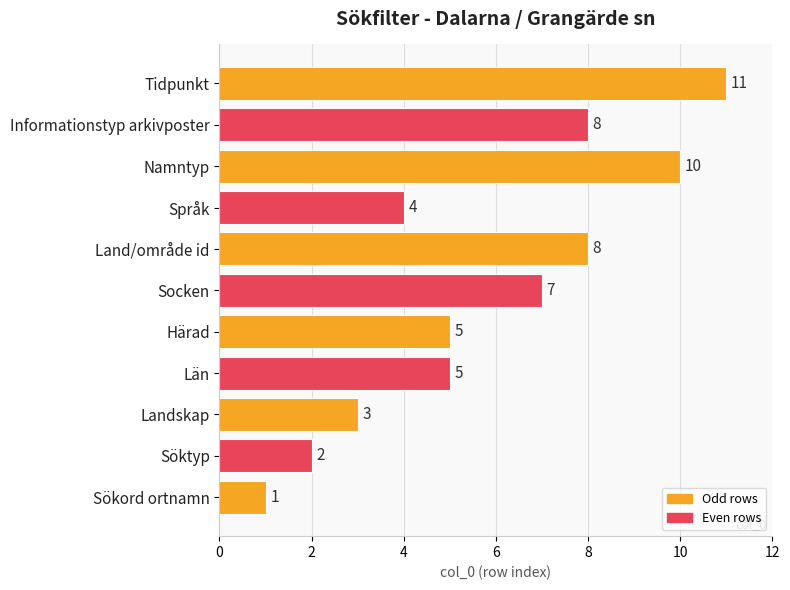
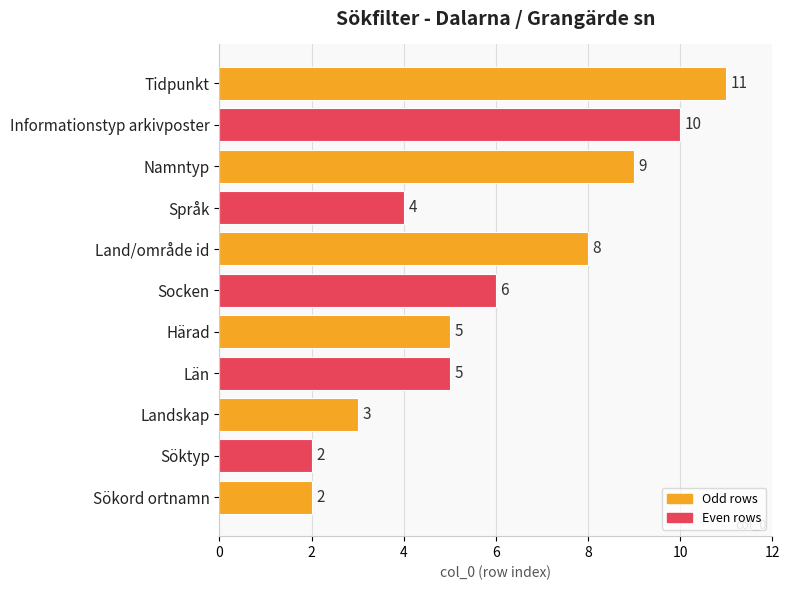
Informationstyp arkivposter: 8 -> 10
Namntyp: 10 -> 9
Socken: 7 -> 6
Sökord ortnamn: 1 -> 2
